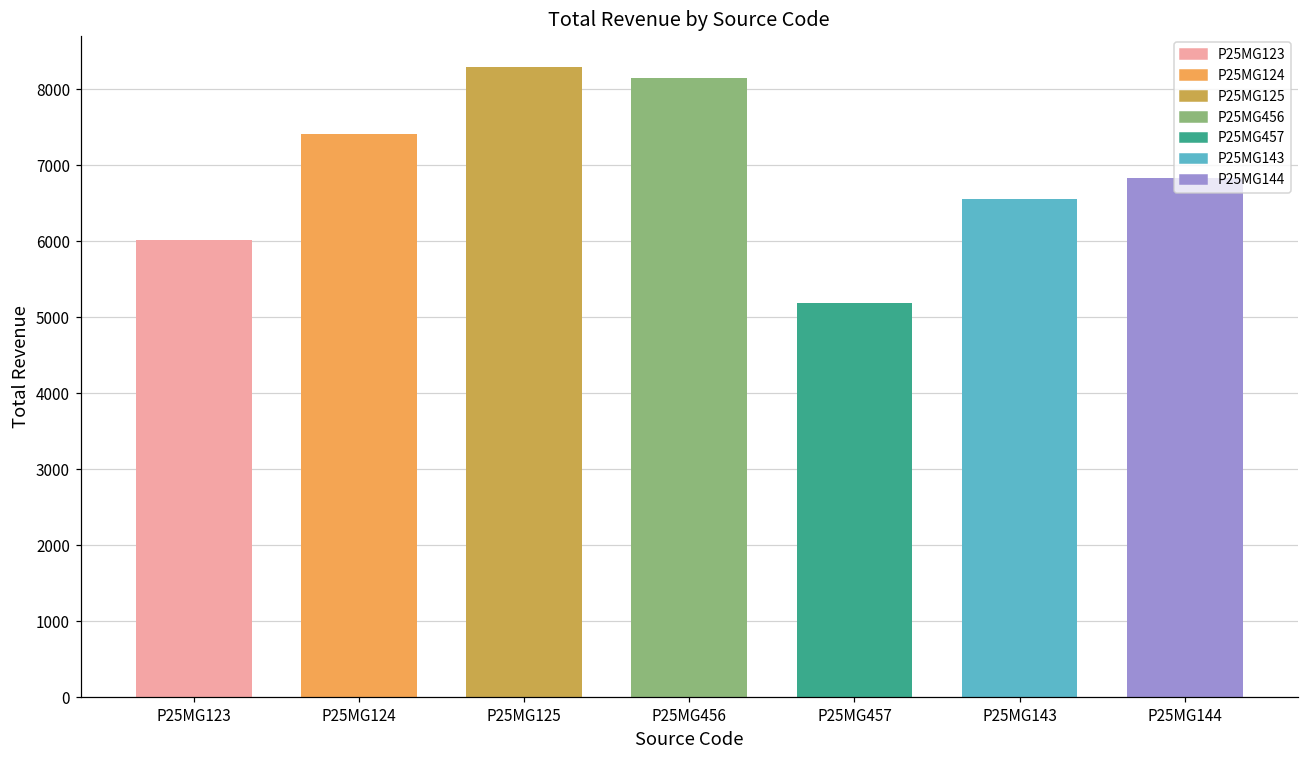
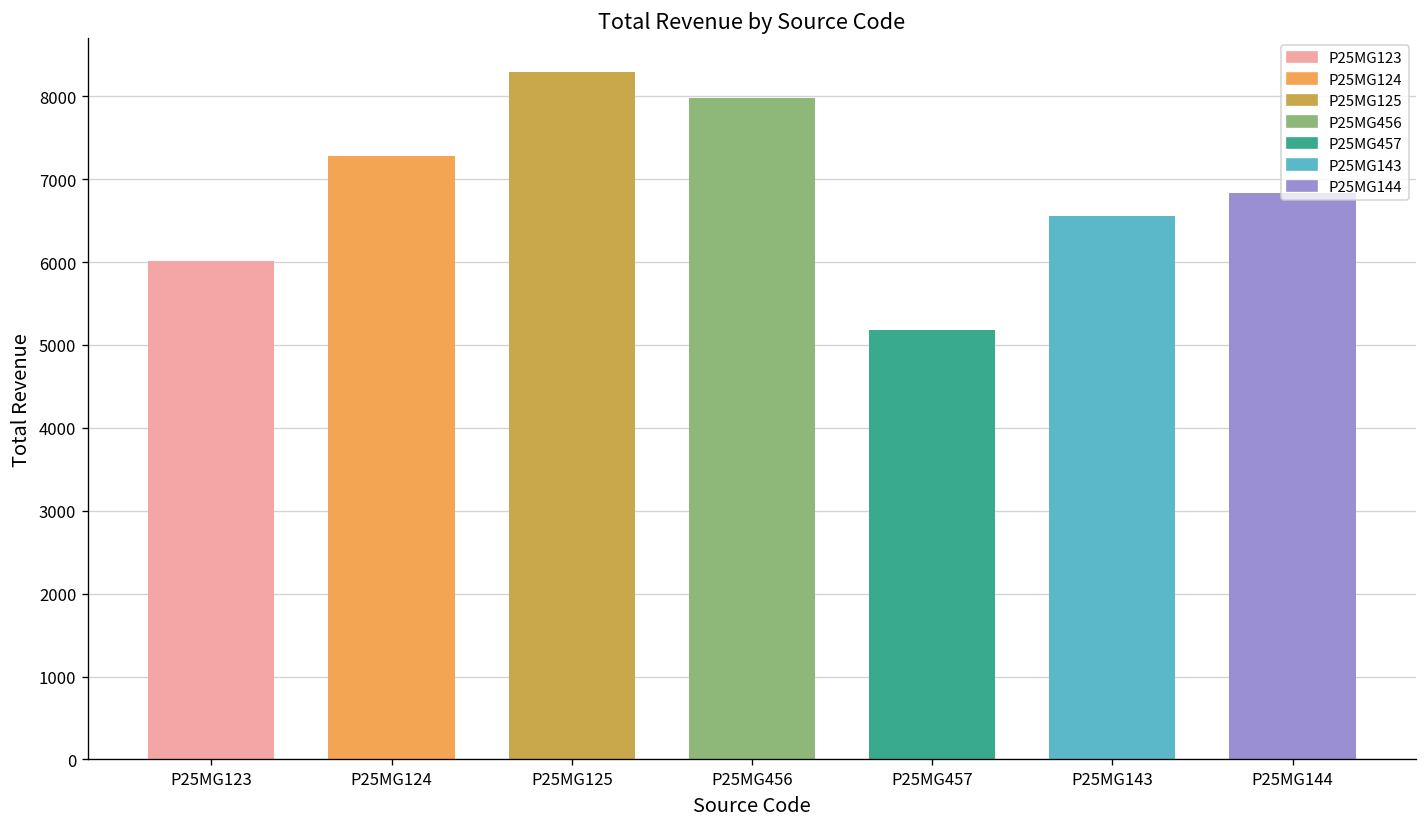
P25MG124: 7400 -> 7300
P25MG456: 8100 -> 8000
